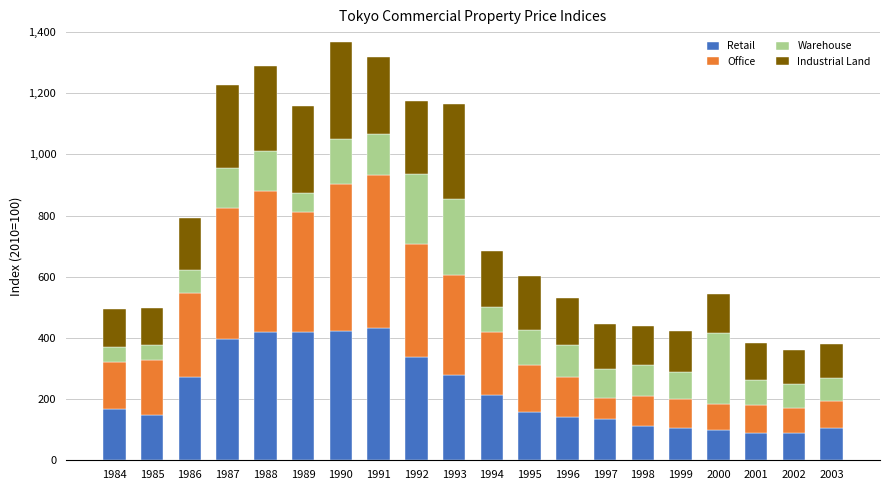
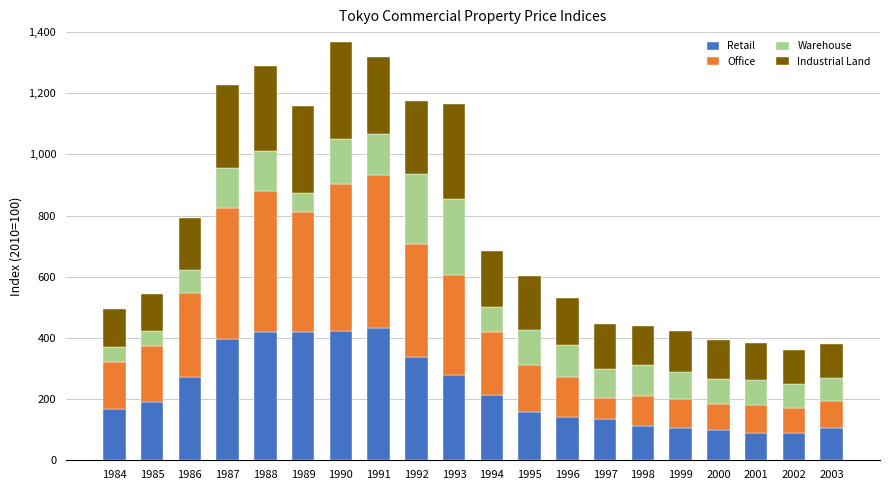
Retail, 1985: 150 -> 190
Warehouse, 2000: 230 -> 80
